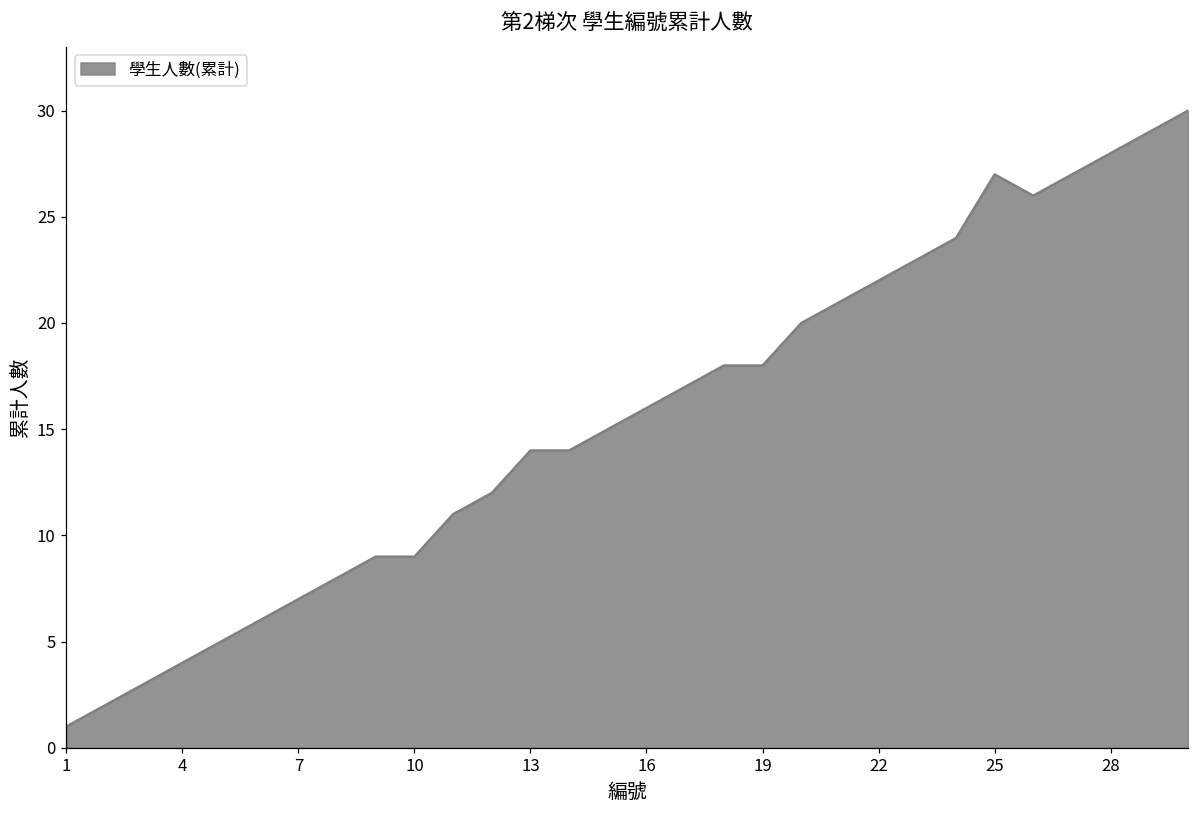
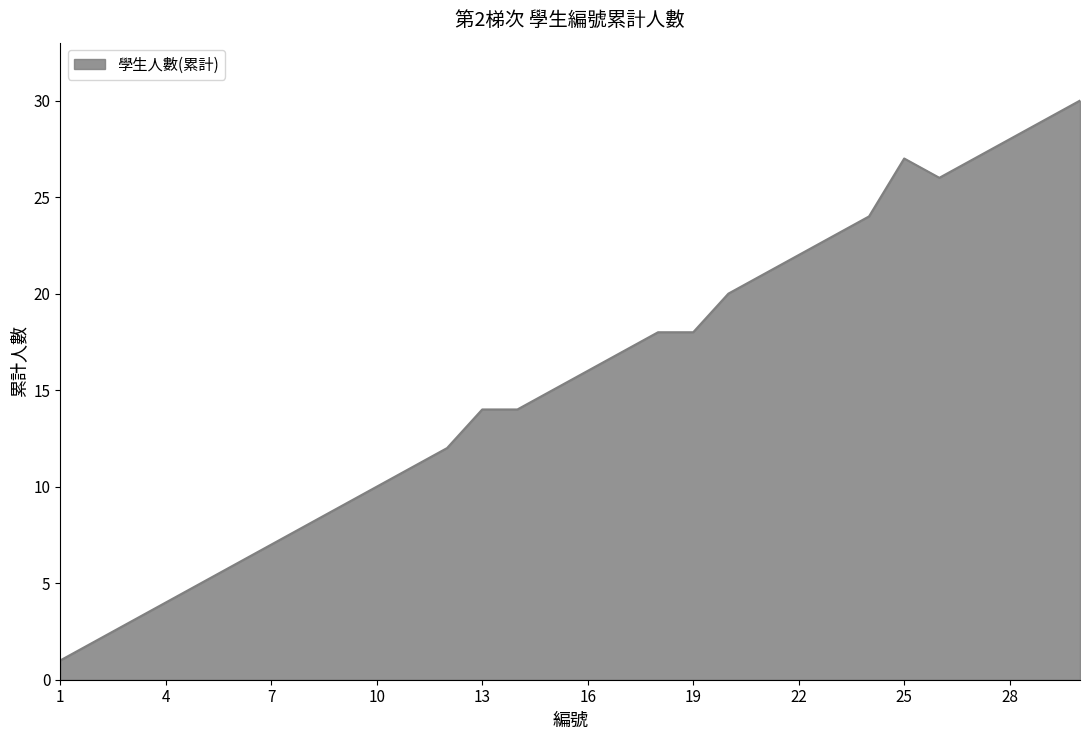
10: 9 -> 10
